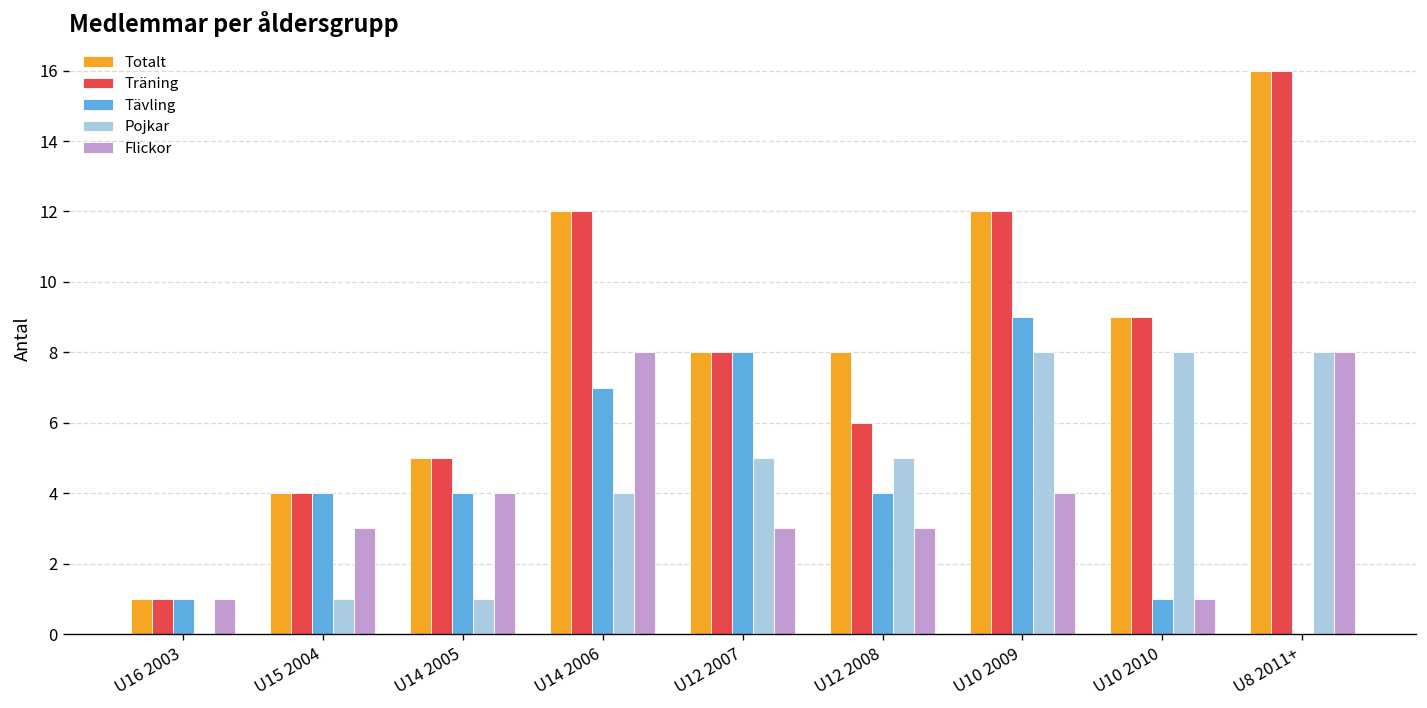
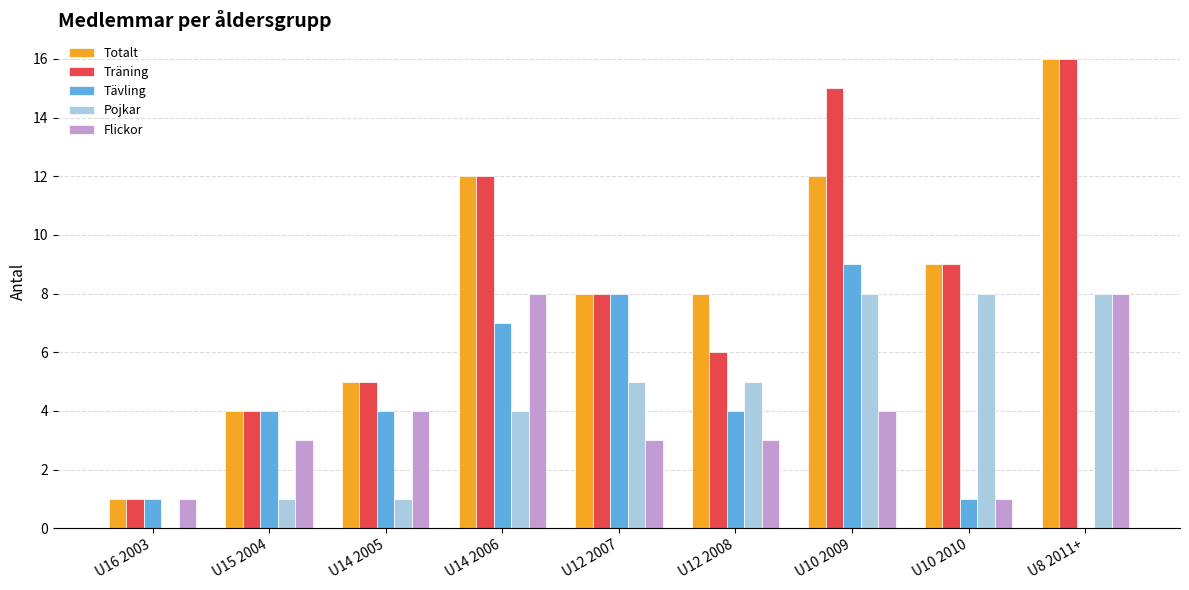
Träning, U10 2009: 12 -> 15
